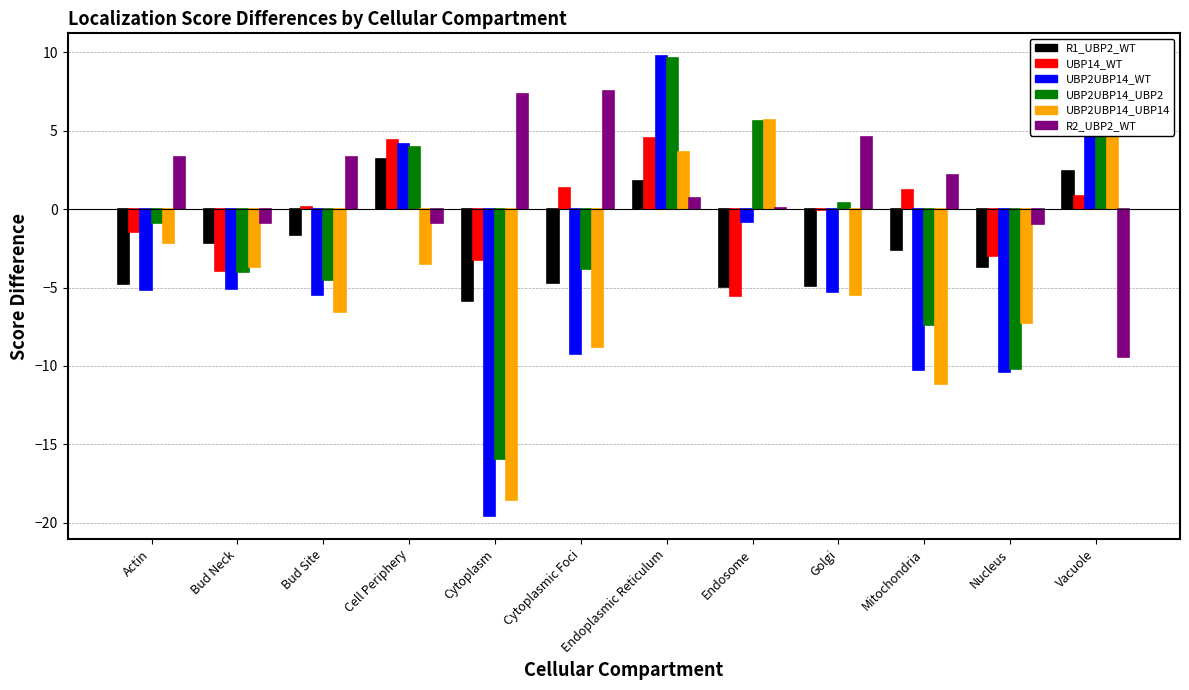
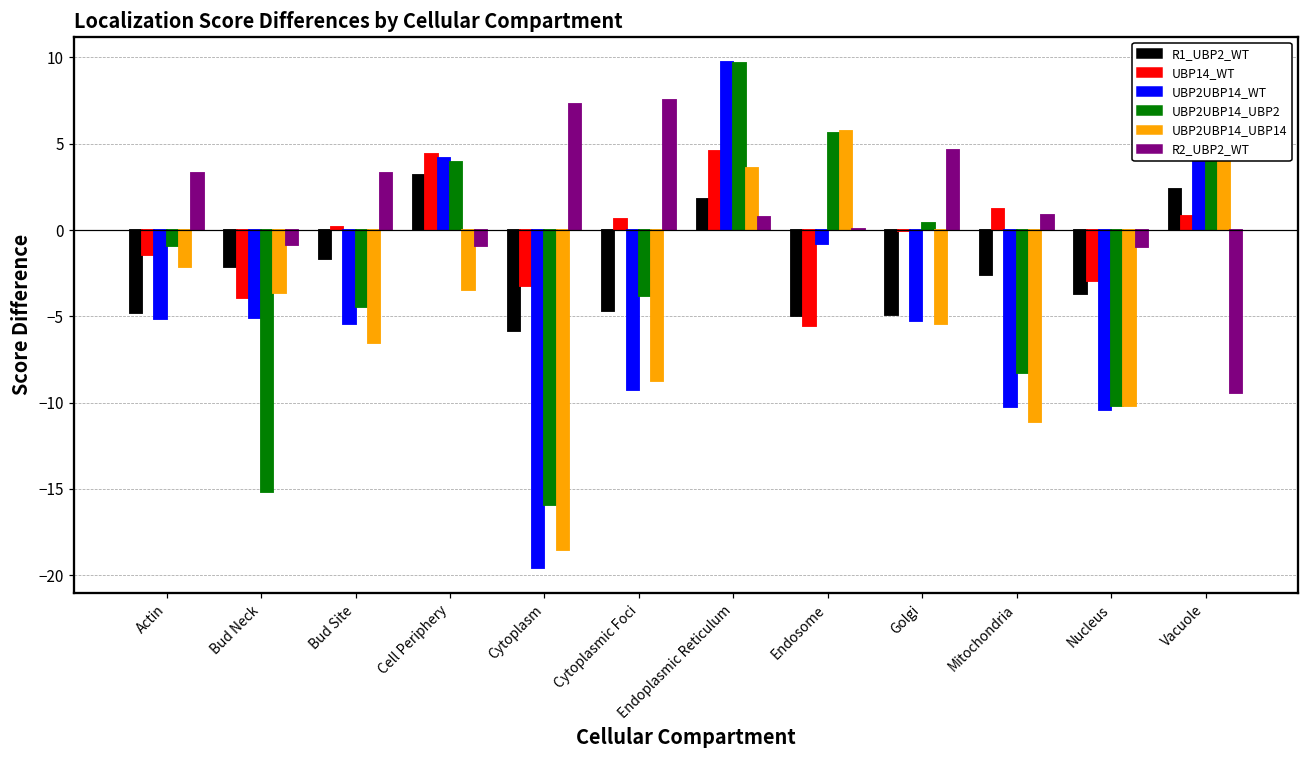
UBP2UBP14_UBP2, Bud Neck: -4.0 -> -15.2
UBP14_WT, Cytoplasmic Foci: 1.4 -> 0.6
UBP2UBP14_UBP2, Mitochondria: -7.4 -> -8.3
R2_UBP2_WT, Mitochondria: 2.2 -> 0.9
UBP2UBP14_UBP14, Nucleus: -7.3 -> -10.2
